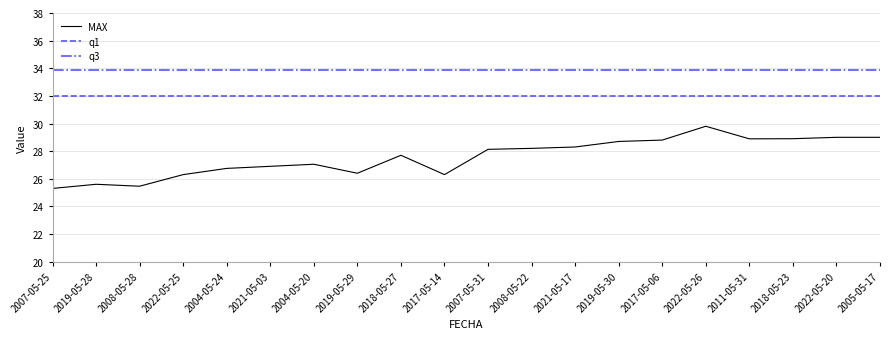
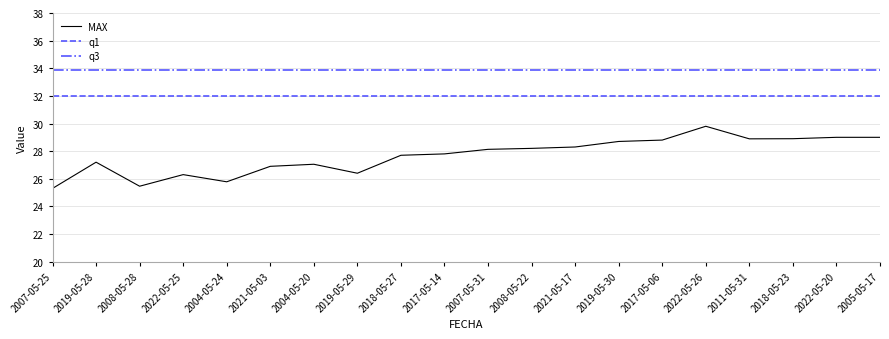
MAX, 2019-05-28: 25.6 -> 27.2
MAX, 2004-05-24: 26.8 -> 25.8
MAX, 2017-05-14: 26.3 -> 27.8
